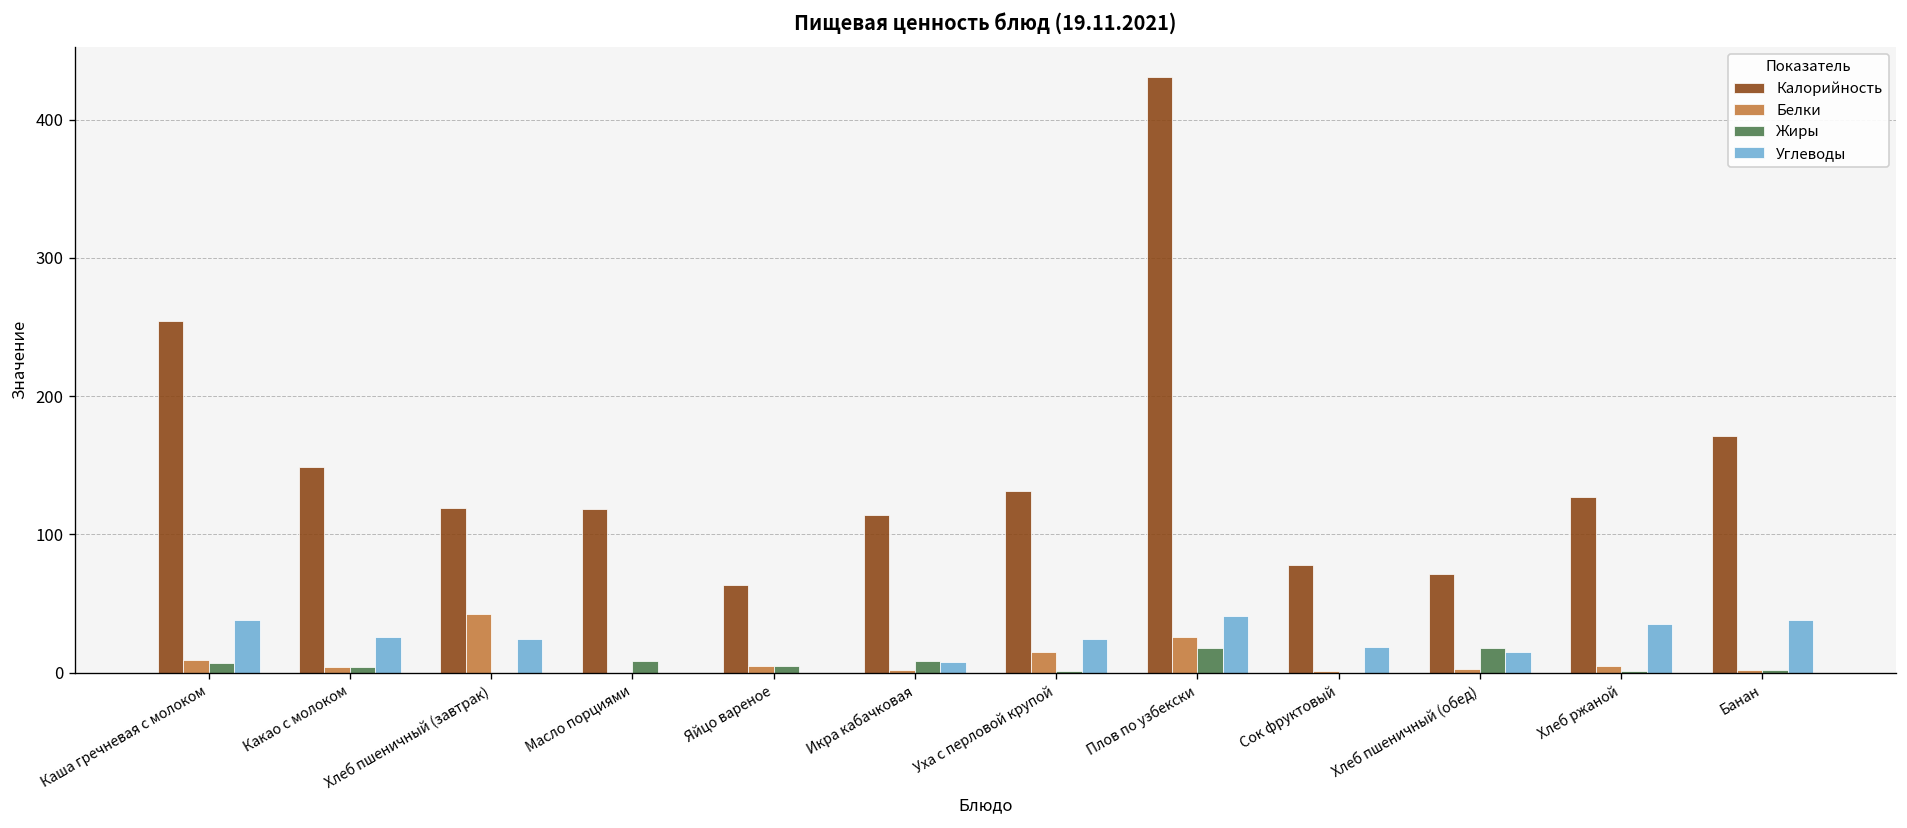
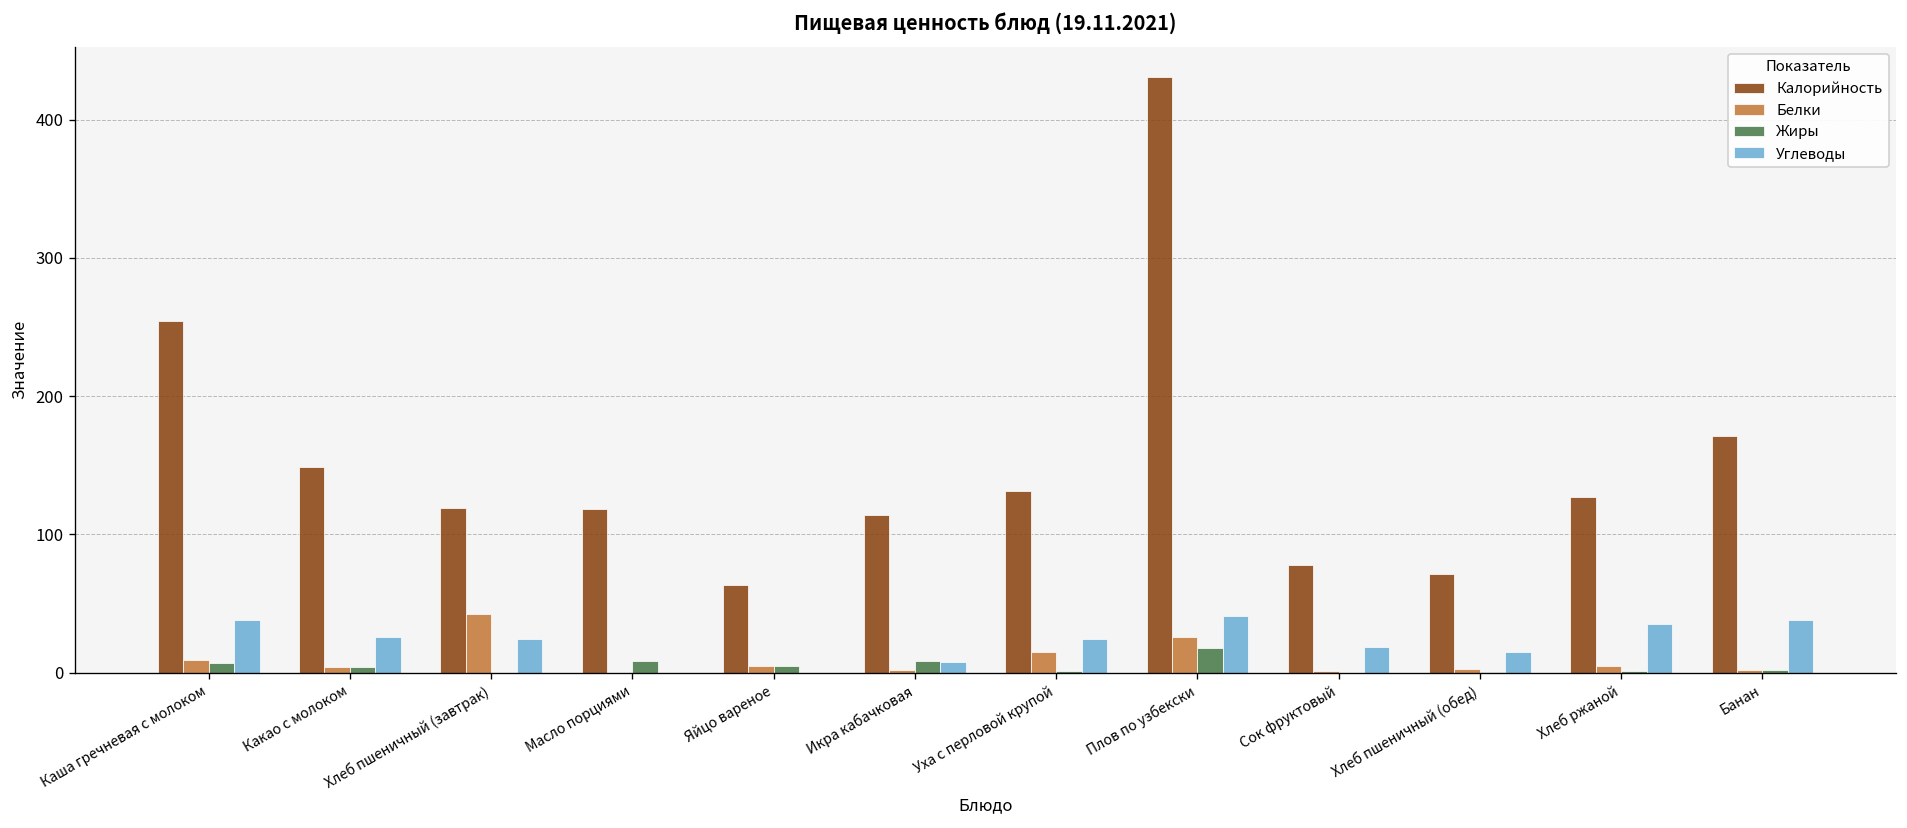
Жиры, Хлеб пшеничный (обед): 18 -> 0
